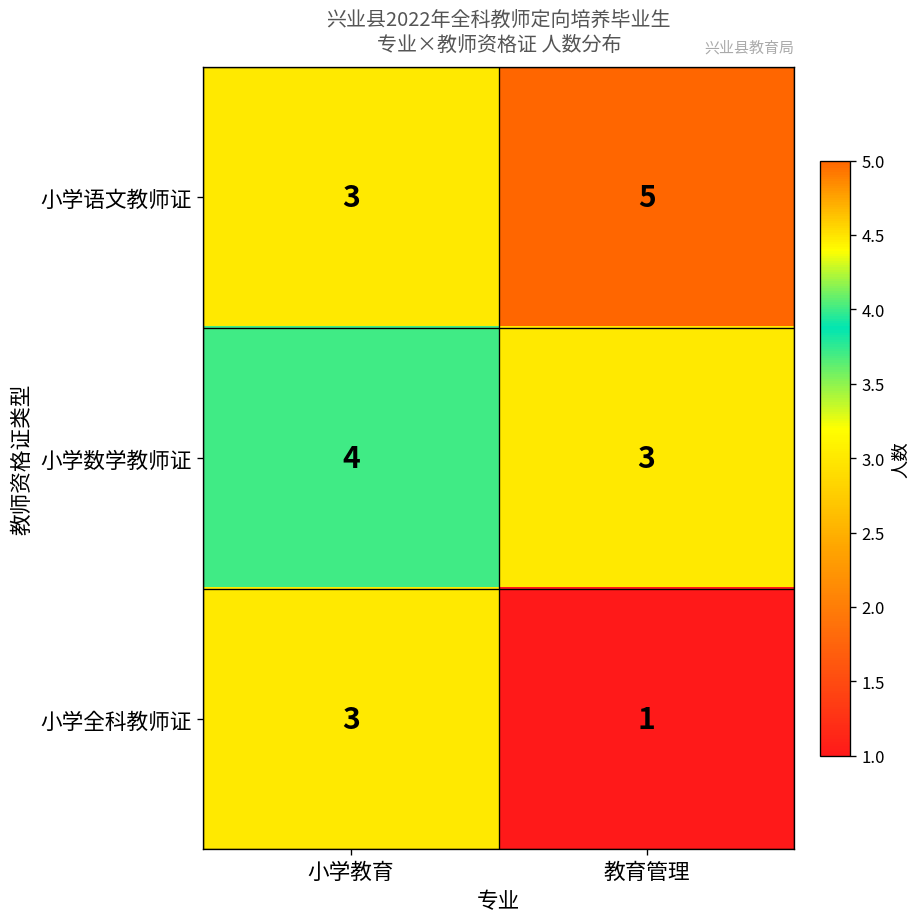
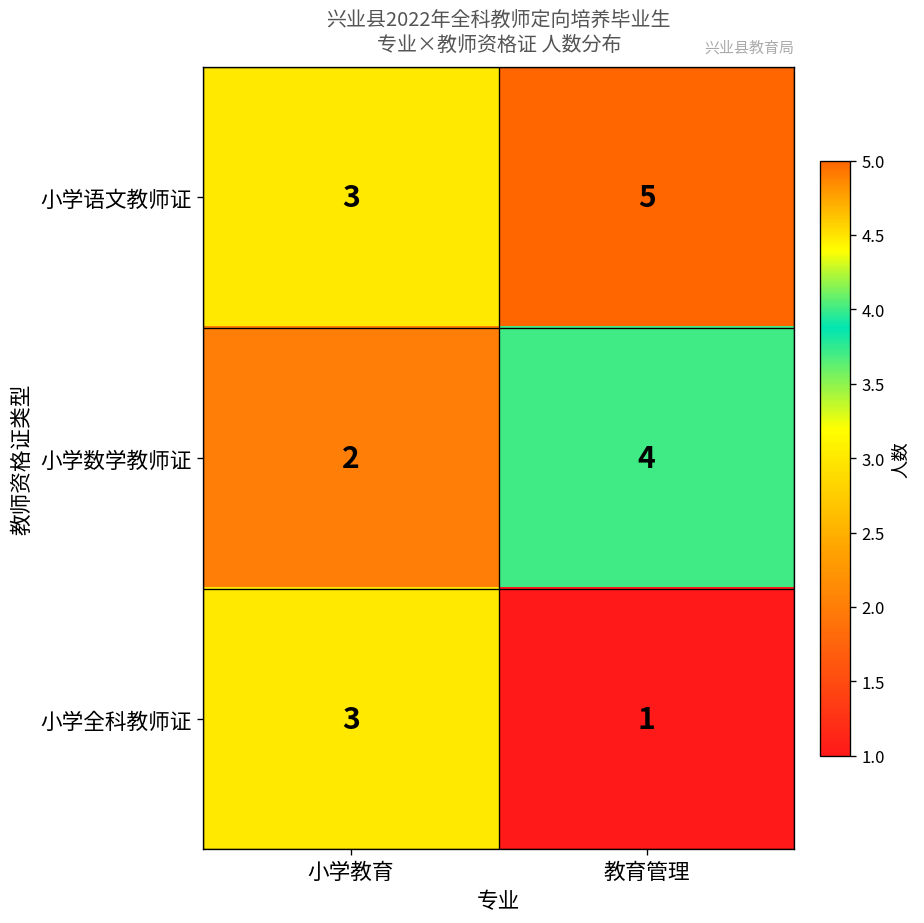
小学数学教师证, 小学教育: 4 -> 2
小学数学教师证, 教育管理: 3 -> 4
